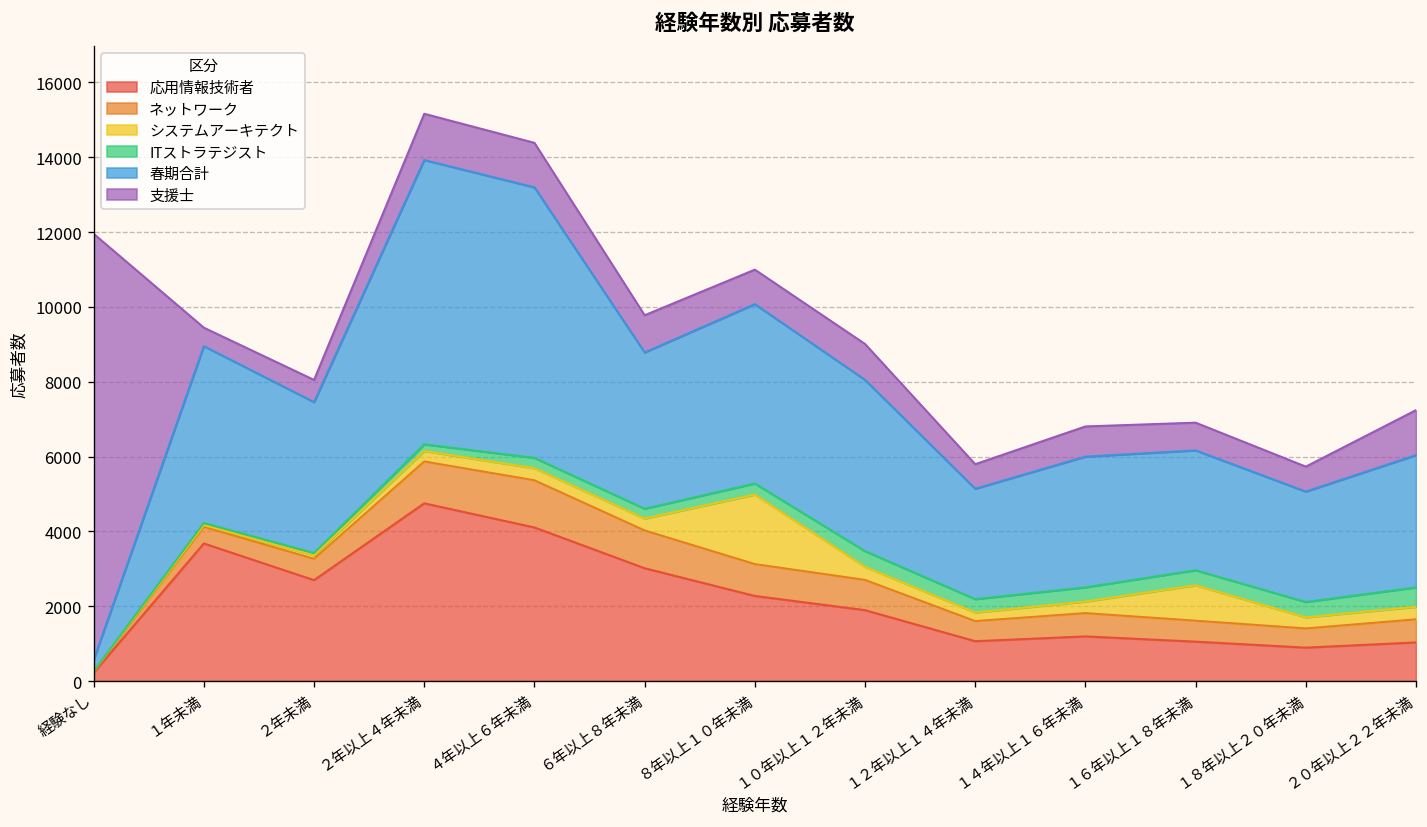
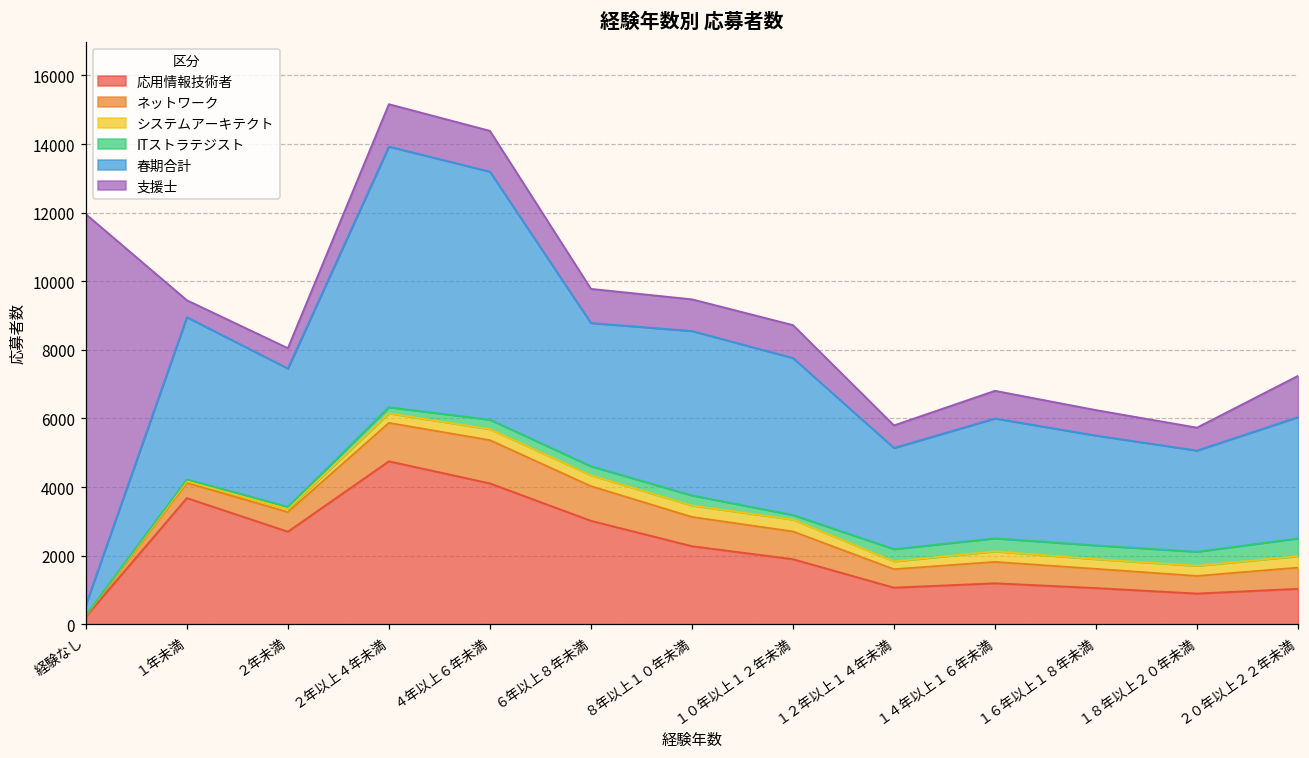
システムアーキテクト, ８年以上１０年未満: 1900 -> 300
ITストラテジスト, １０年以上１２年未満: 400 -> 100
システムアーキテクト, １６年以上１８年未満: 900 -> 300
